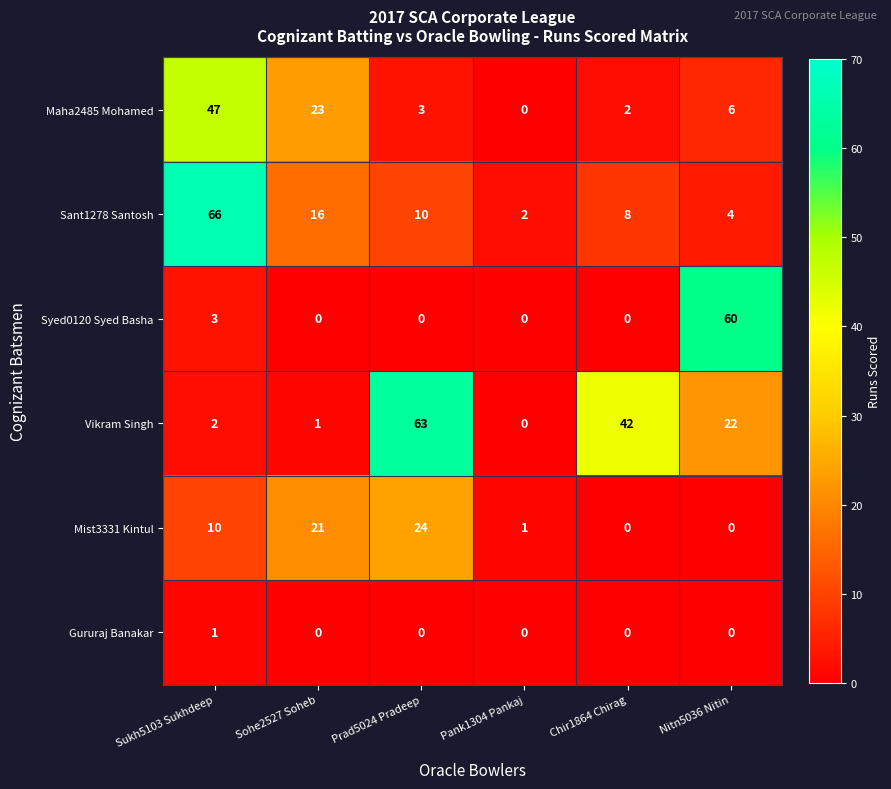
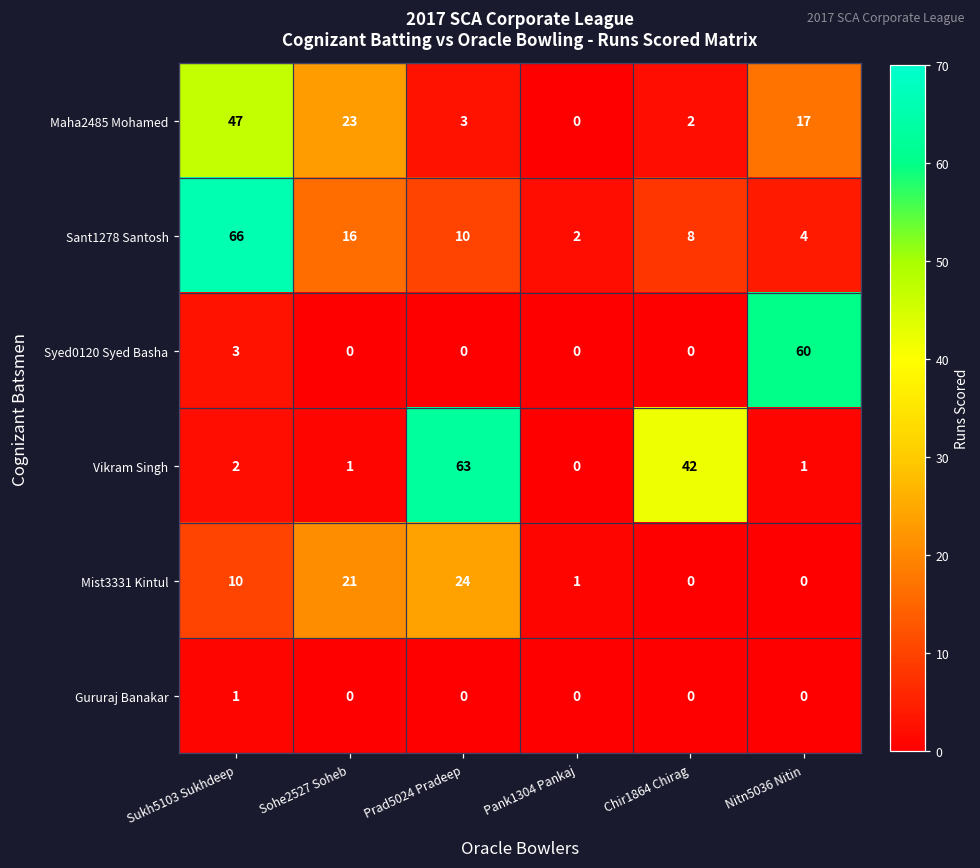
Maha2485 Mohamed, Nitn5036 Nitin: 6 -> 17
Vikram Singh, Nitn5036 Nitin: 22 -> 1
